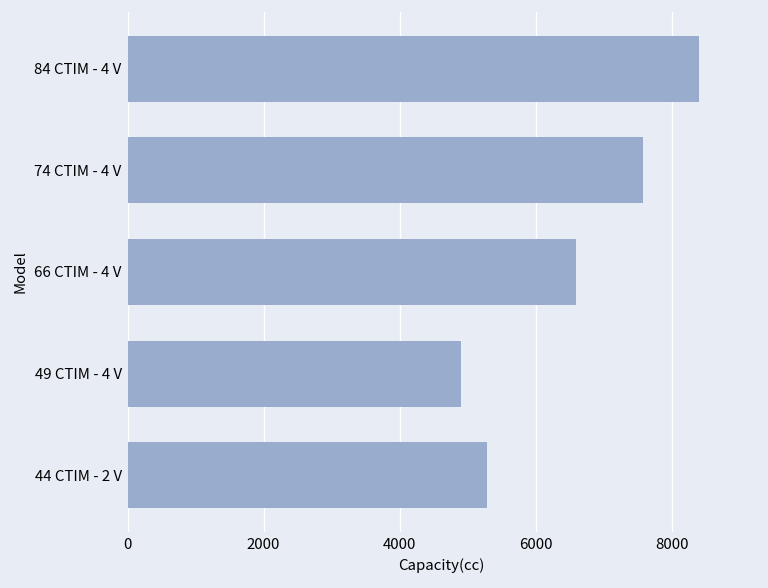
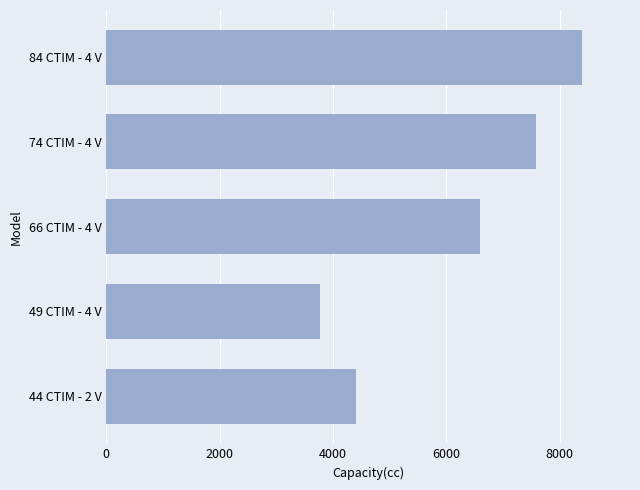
49 CTIM - 4 V: 4900 -> 3800
44 CTIM - 2 V: 5300 -> 4400
